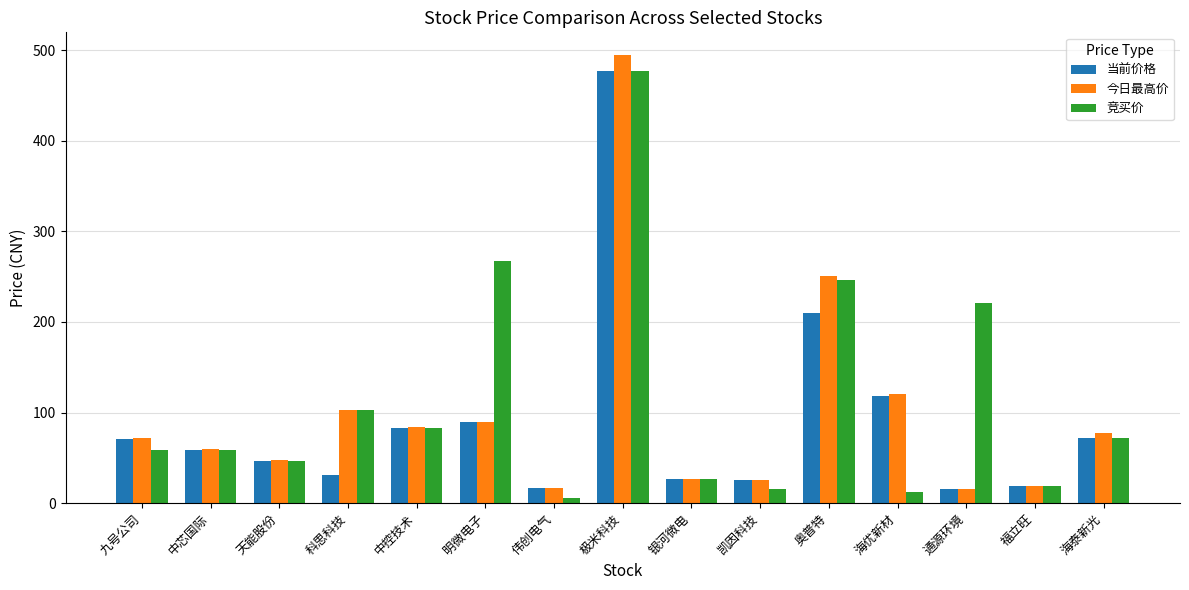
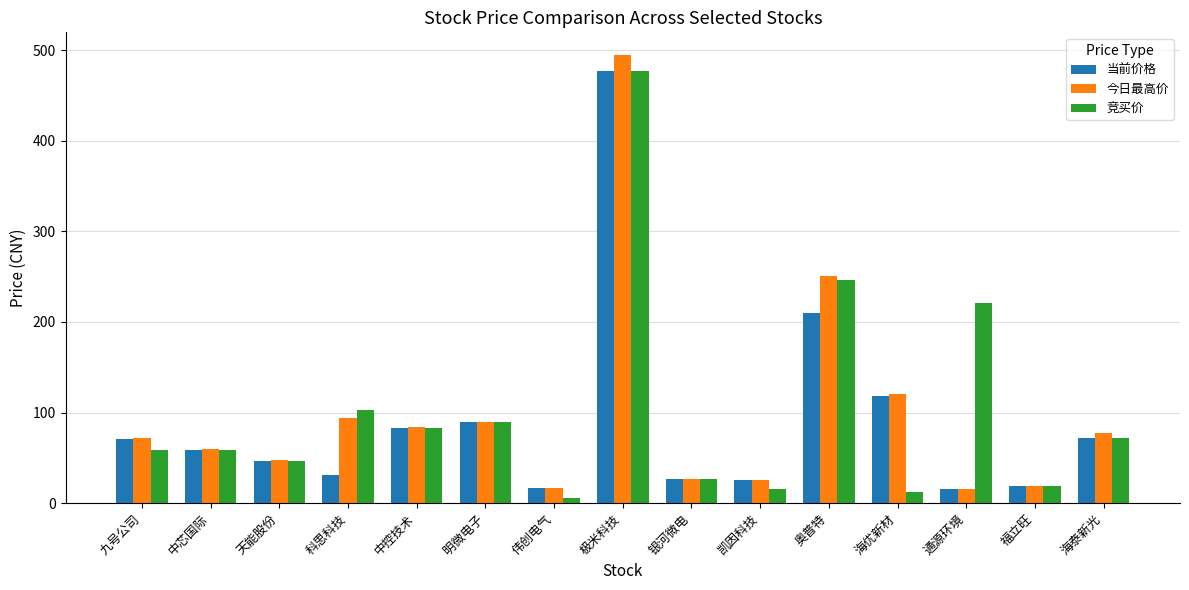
今日最高价, 科思科技: 100 -> 90
竞买价, 明微电子: 270 -> 90
